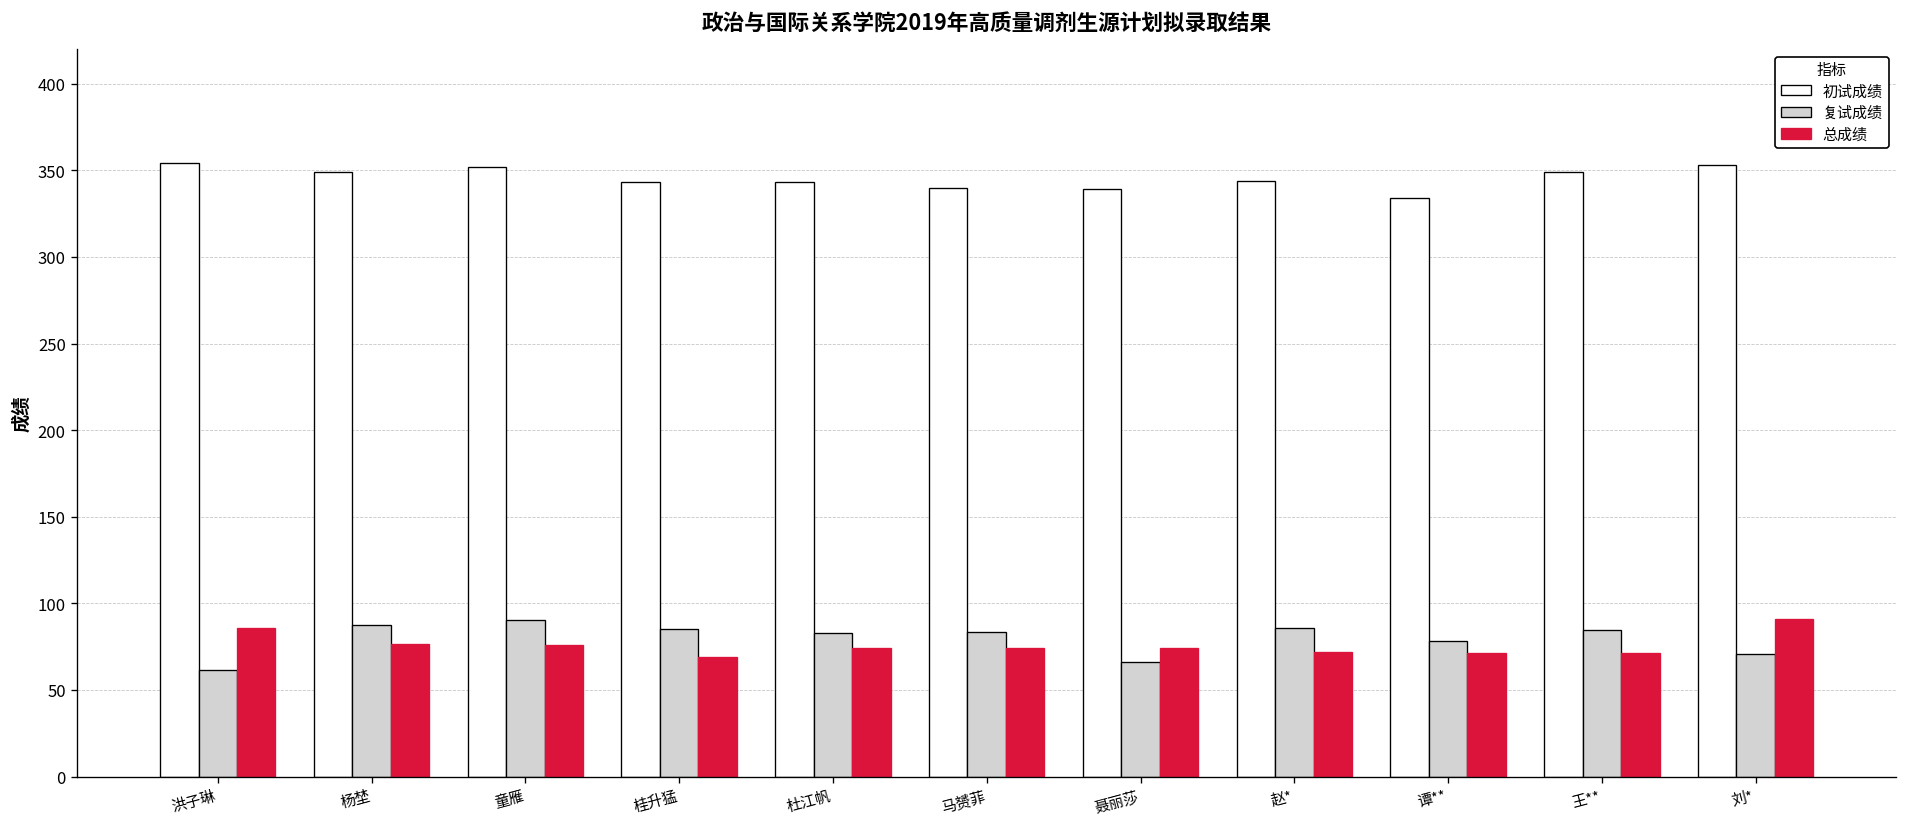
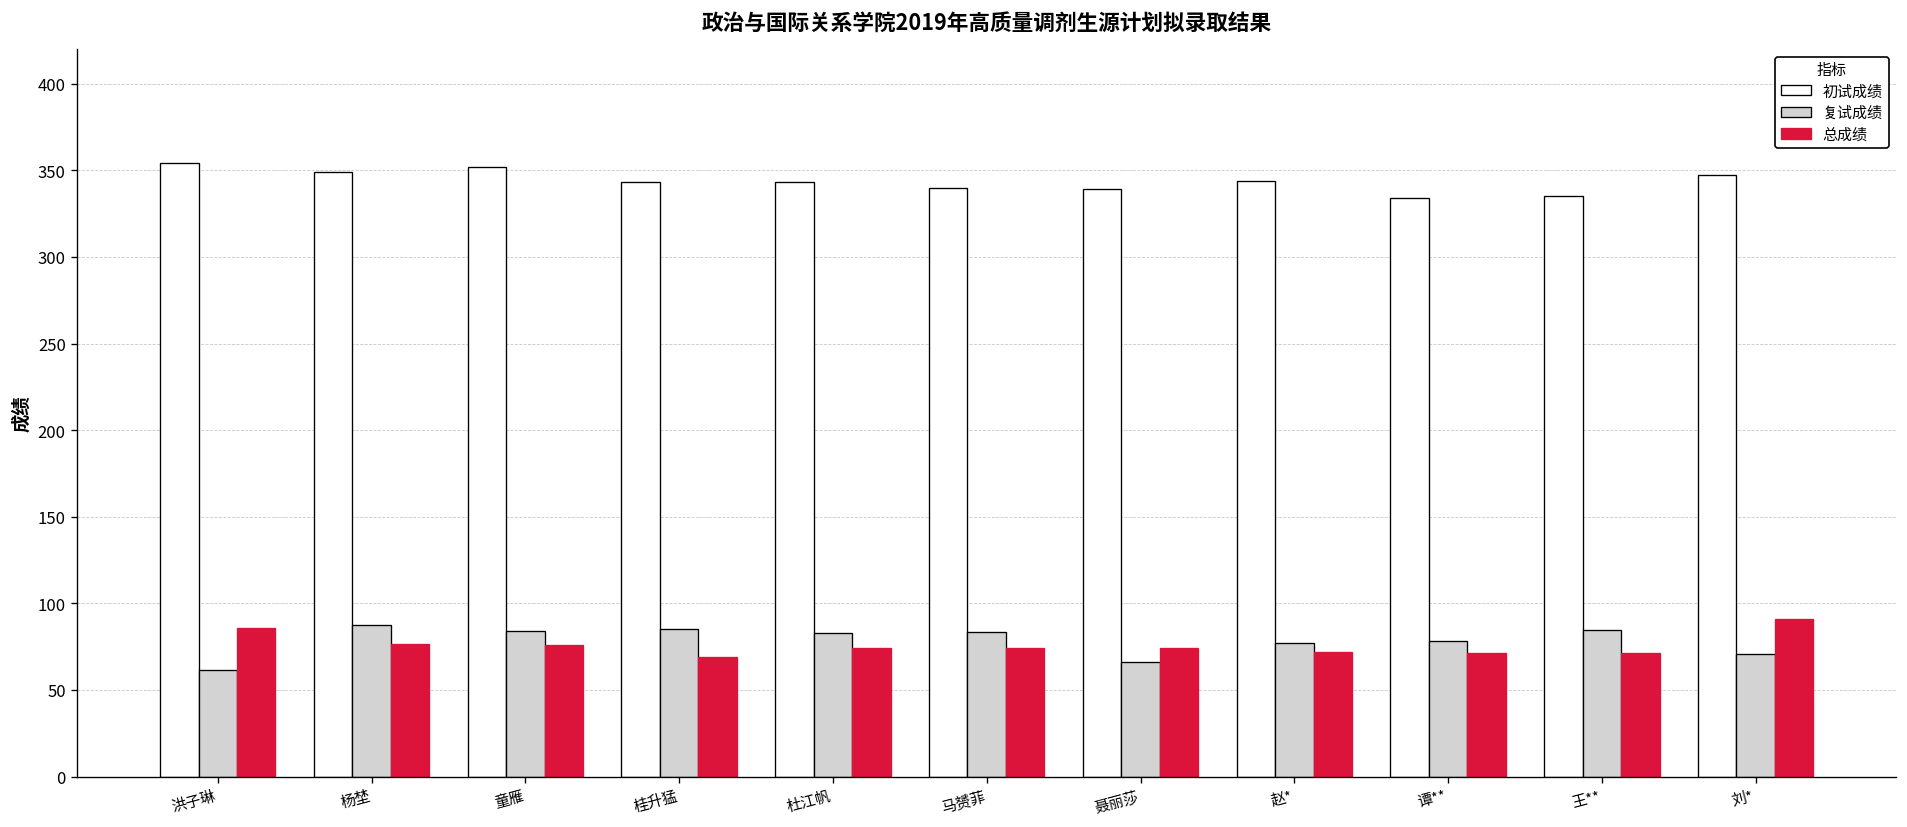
复试成绩, 童雁: 90 -> 84
复试成绩, 赵*: 86 -> 77
初试成绩, 王**: 349 -> 335
初试成绩, 刘*: 353 -> 347
